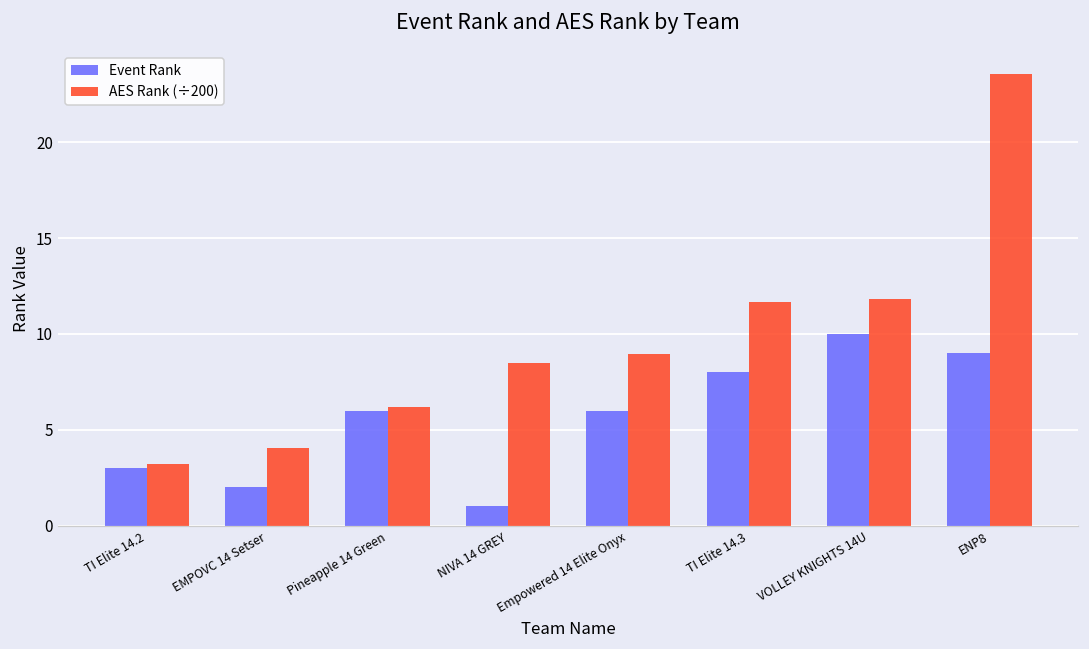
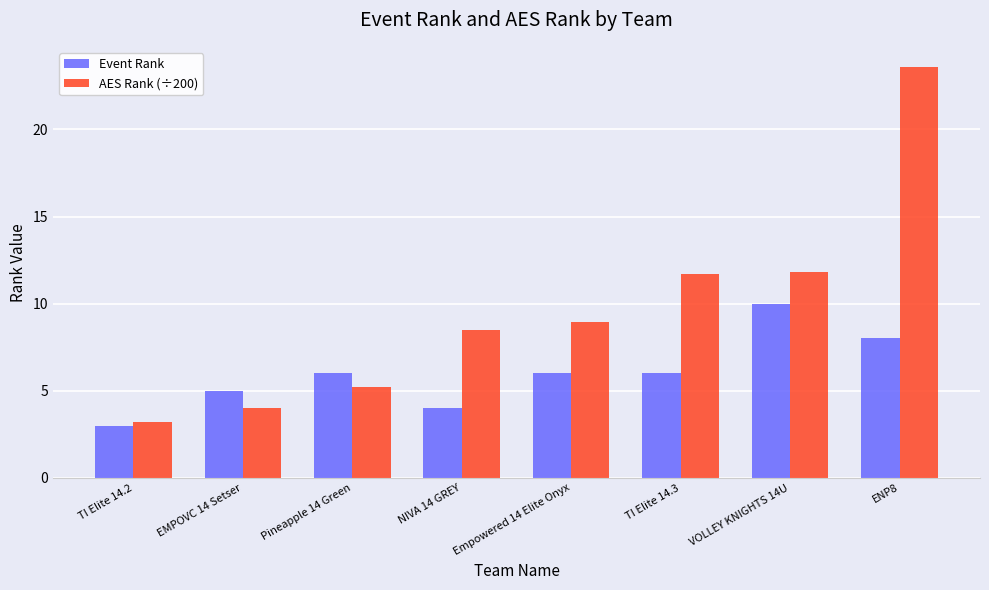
Event Rank, EMPOVC 14 Setser: 2 -> 5
AES Rank (÷200), Pineapple 14 Green: 6.2 -> 5.2
Event Rank, NIVA 14 GREY: 1 -> 4
Event Rank, TI Elite 14.3: 8 -> 6
Event Rank, ENP8: 9 -> 8
